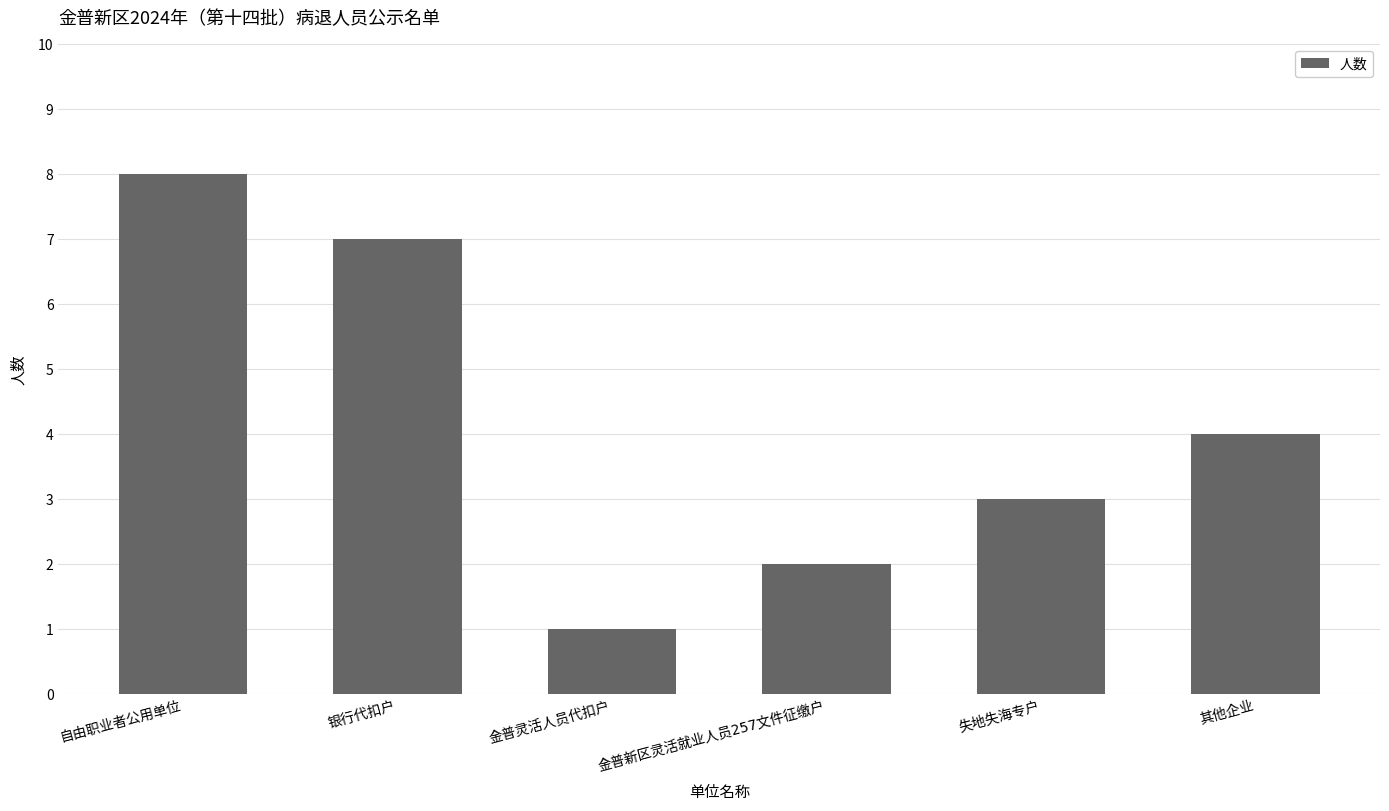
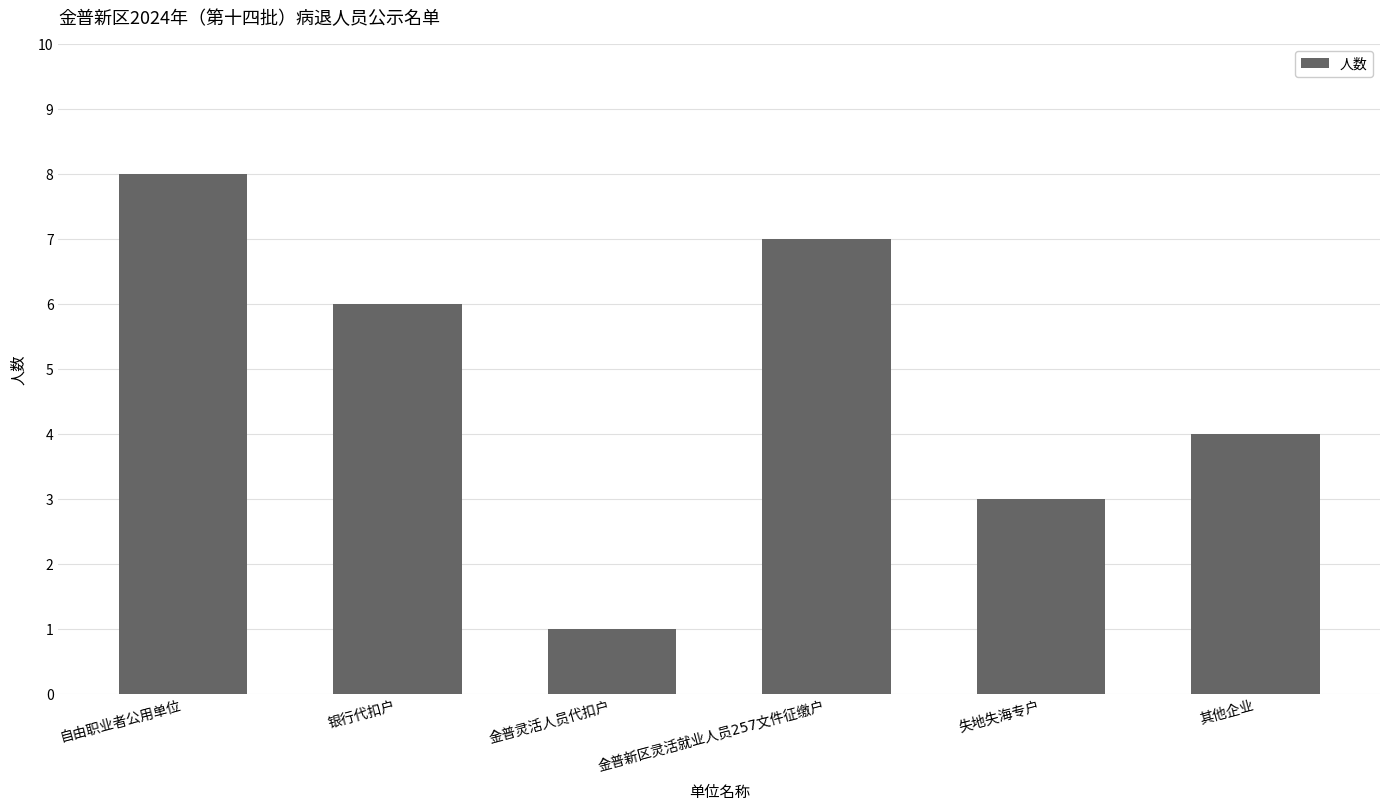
银行代扣户: 7 -> 6
金普新区灵活就业人员257文件征缴户: 2 -> 7
